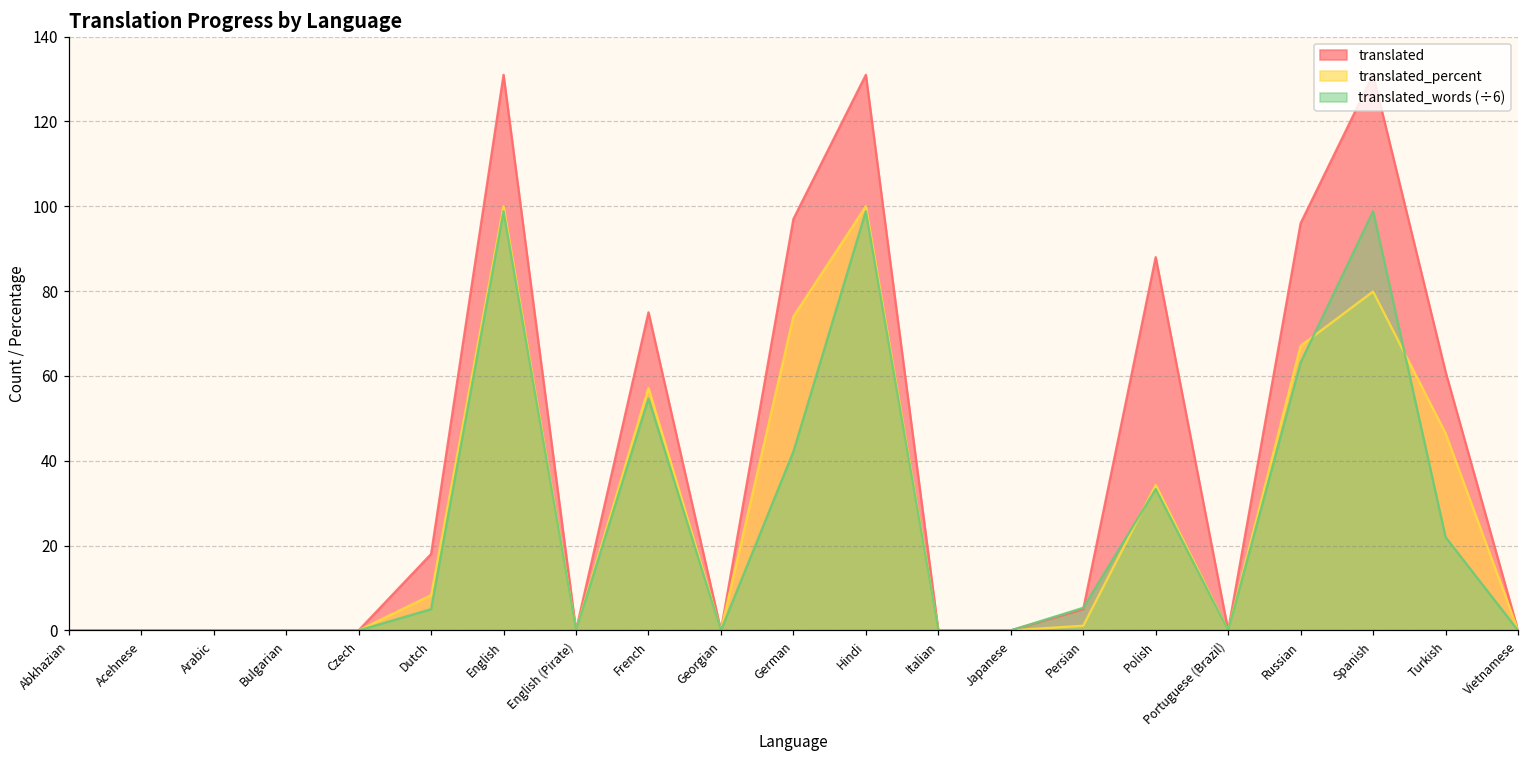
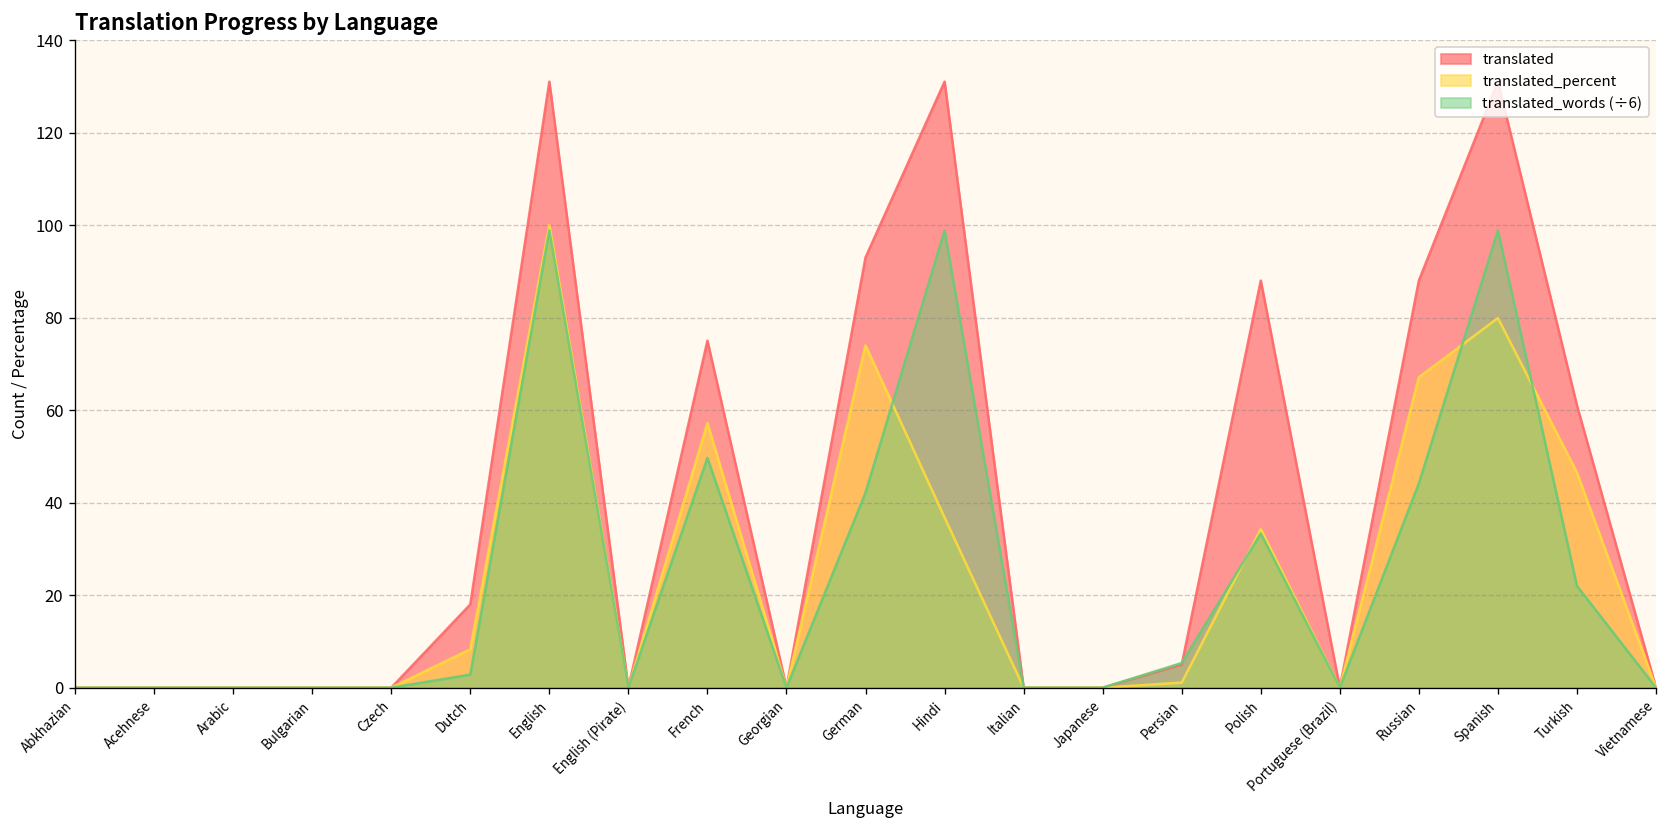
translated_words (÷6), Dutch: 5 -> 3
translated_words (÷6), French: 55 -> 50
translated, German: 97 -> 93
translated_percent, Hindi: 100 -> 37
translated, Russian: 96 -> 88
translated_words (÷6), Russian: 63 -> 44
